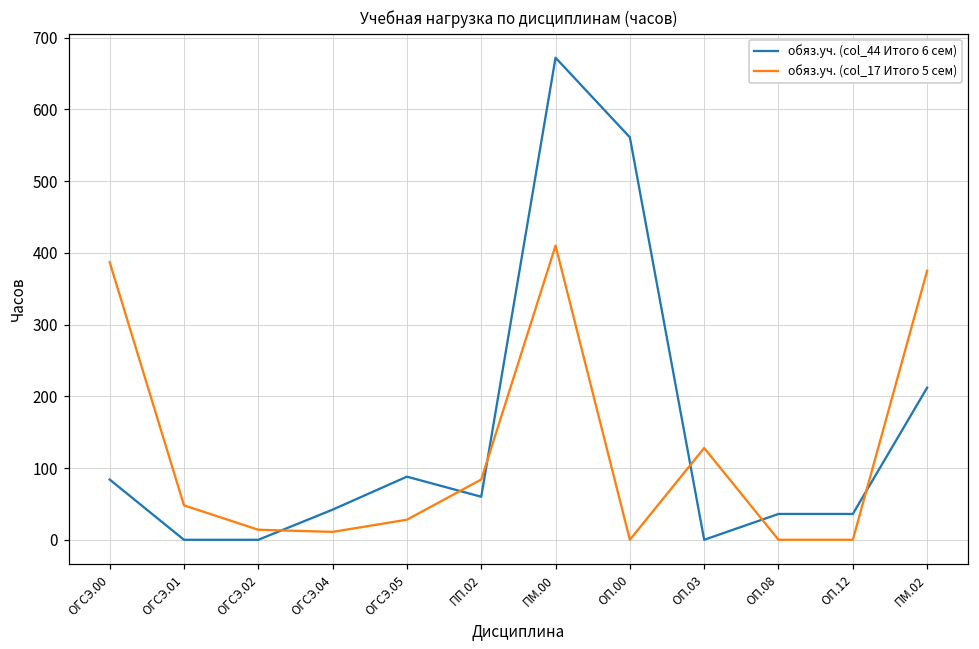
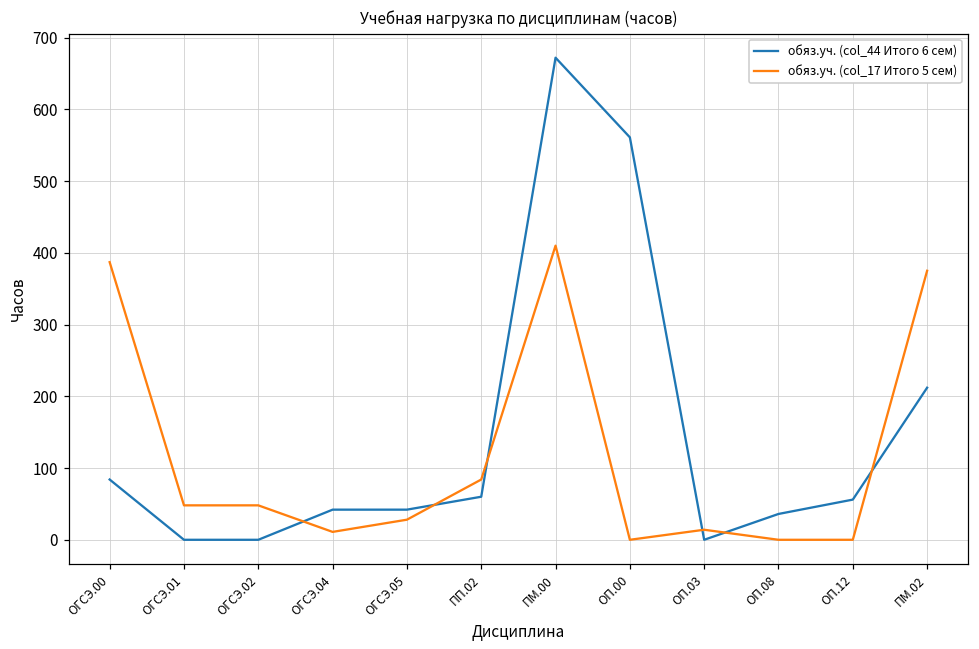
обяз.уч. (col_17 Итого 5 сем), ОГСЭ.02: 10 -> 50
обяз.уч. (col_44 Итого 6 сем), ОГСЭ.05: 90 -> 40
обяз.уч. (col_17 Итого 5 сем), ОП.03: 130 -> 10
обяз.уч. (col_44 Итого 6 сем), ОП.12: 40 -> 60
